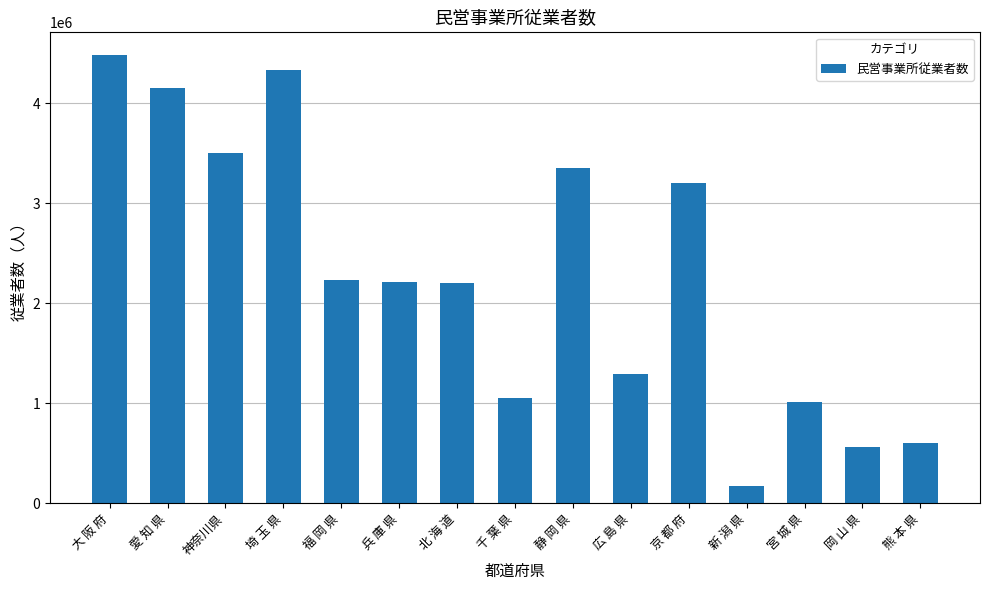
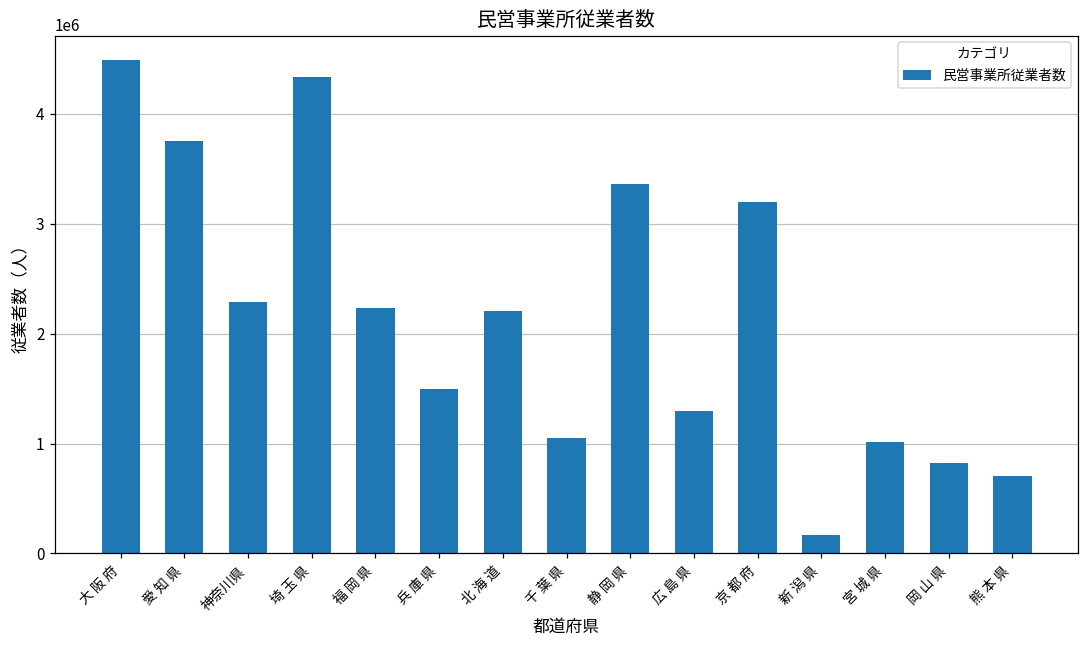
愛 知 県: 4200000 -> 3800000
神奈川県: 3500000 -> 2300000
兵 庫 県: 2200000 -> 1500000
岡 山 県: 600000 -> 800000
熊 本 県: 600000 -> 700000
